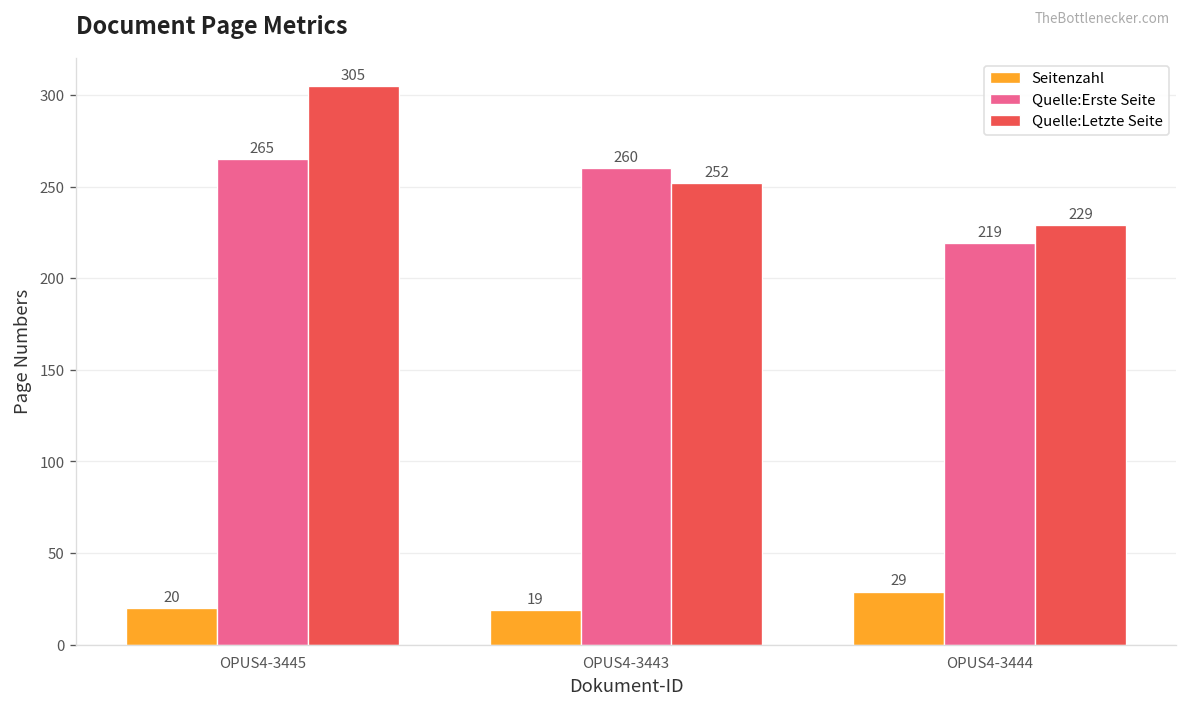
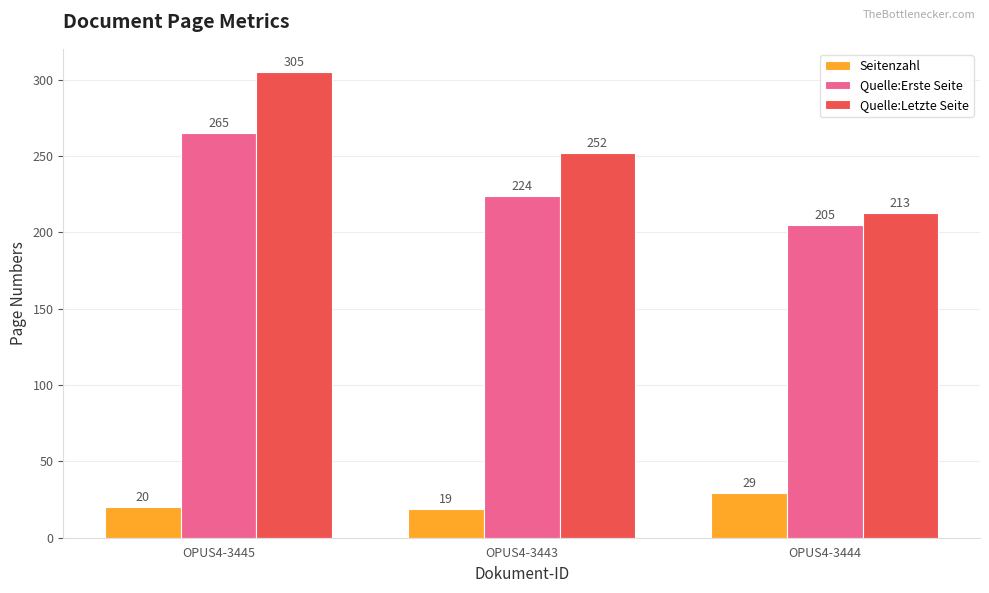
Quelle:Erste Seite, OPUS4-3443: 260 -> 224
Quelle:Erste Seite, OPUS4-3444: 219 -> 205
Quelle:Letzte Seite, OPUS4-3444: 229 -> 213
